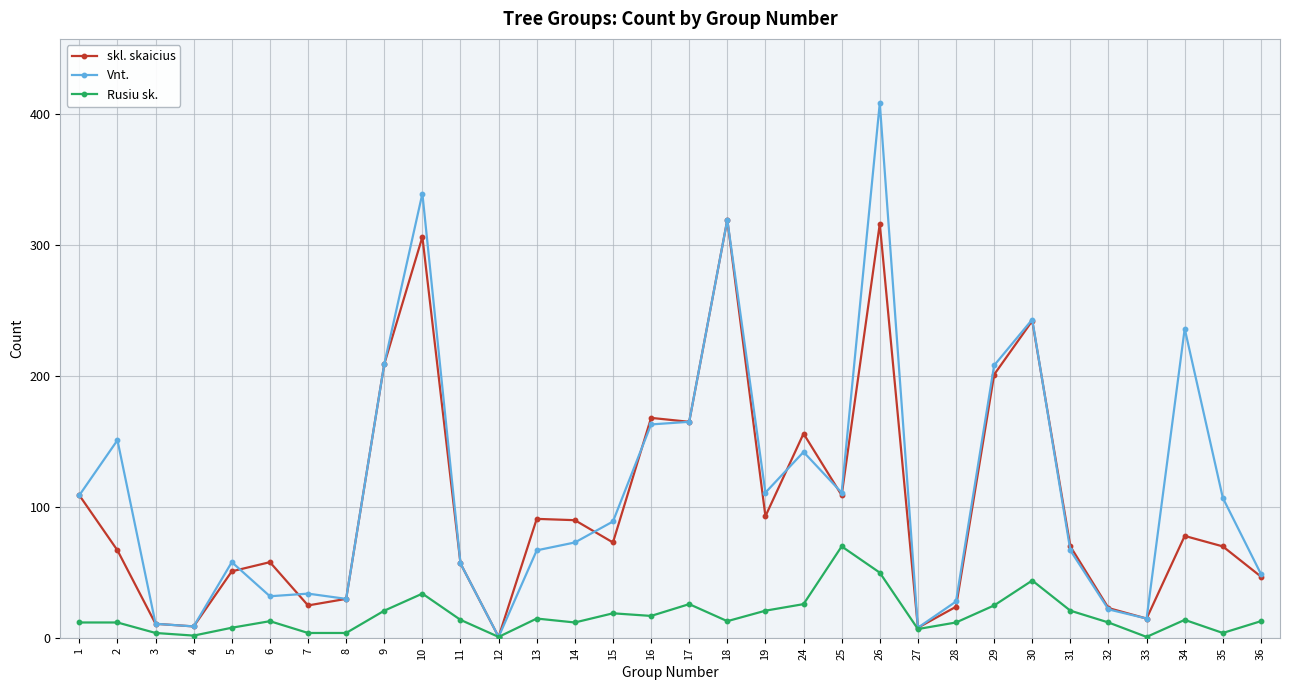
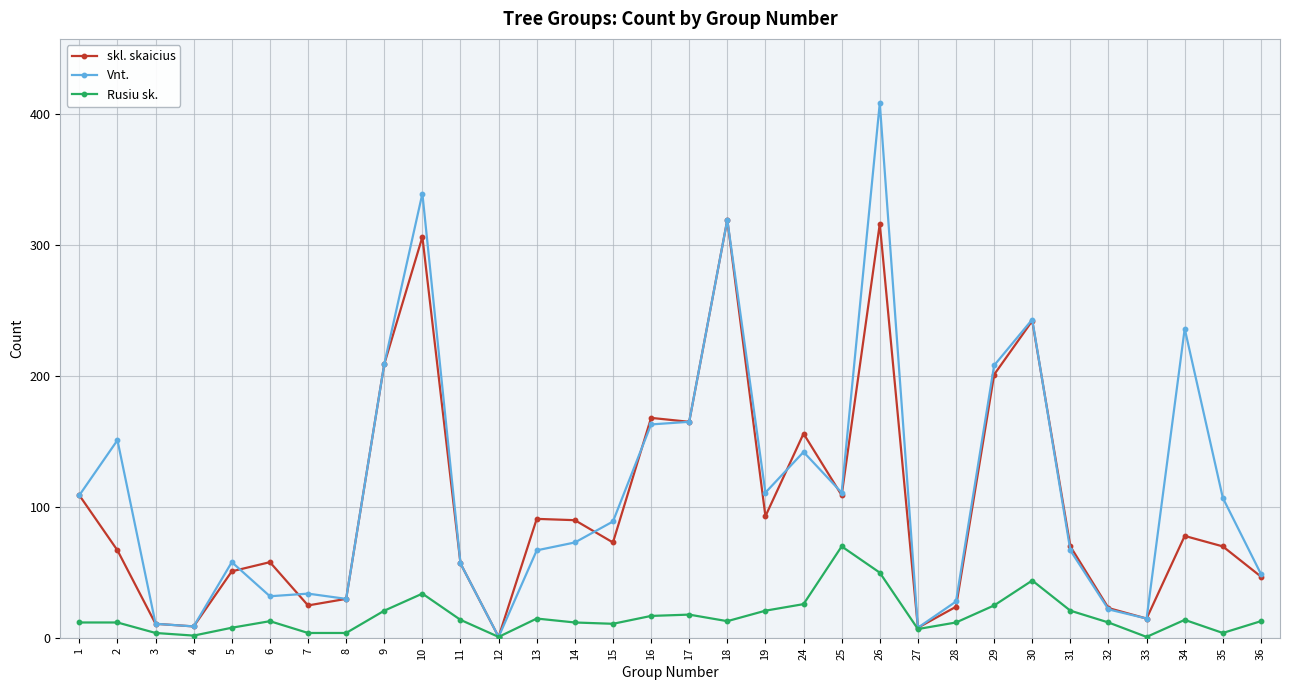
Rusiu sk., 15: 19 -> 11
Rusiu sk., 17: 26 -> 18
